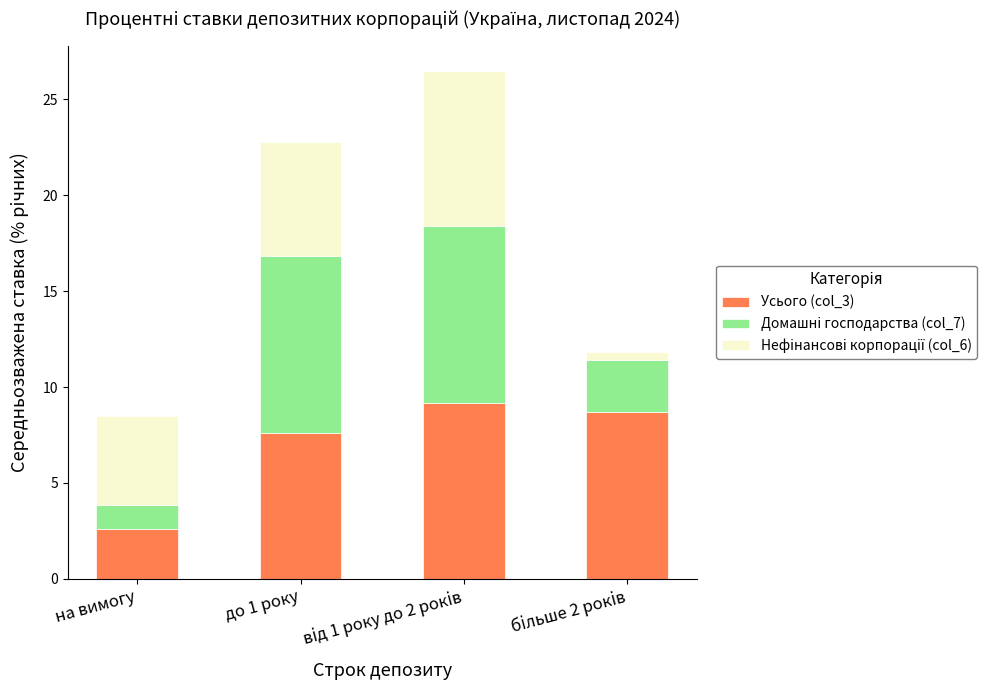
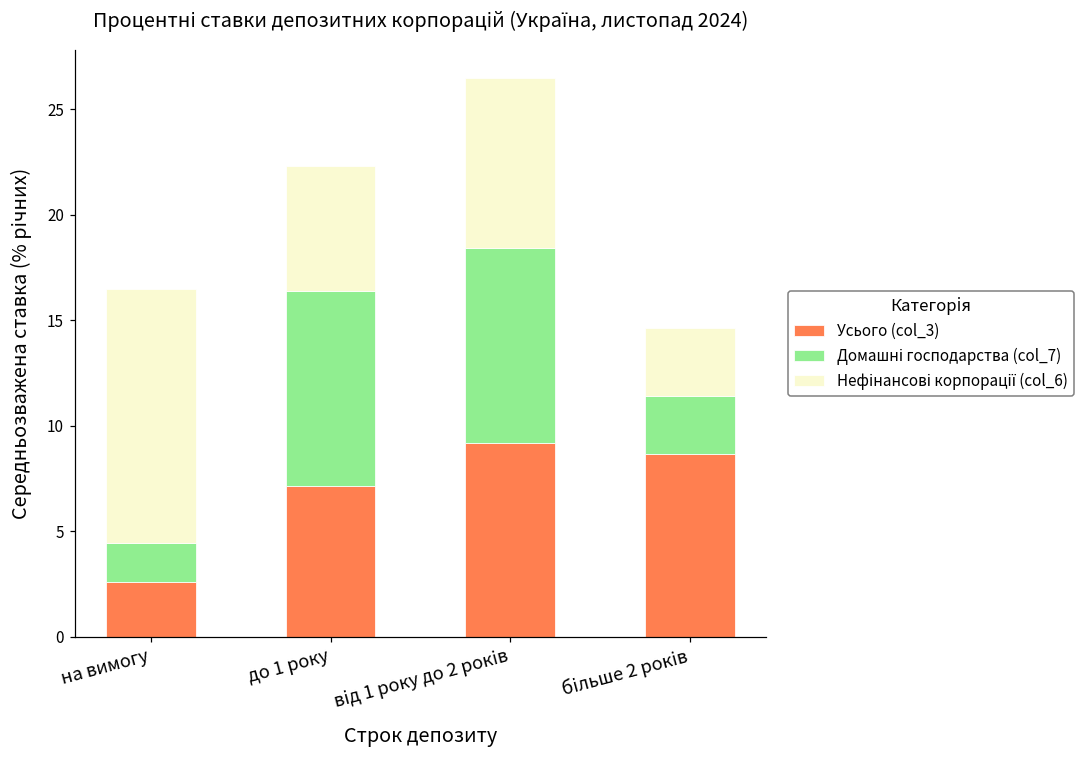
Домашні господарства (col_7), на вимогу: 1.2 -> 1.8
Нефінансові корпорації (col_6), на вимогу: 4.6 -> 12.0
Усього (col_3), до 1 року: 7.6 -> 7.1
Нефінансові корпорації (col_6), більше 2 років: 0.4 -> 3.3
